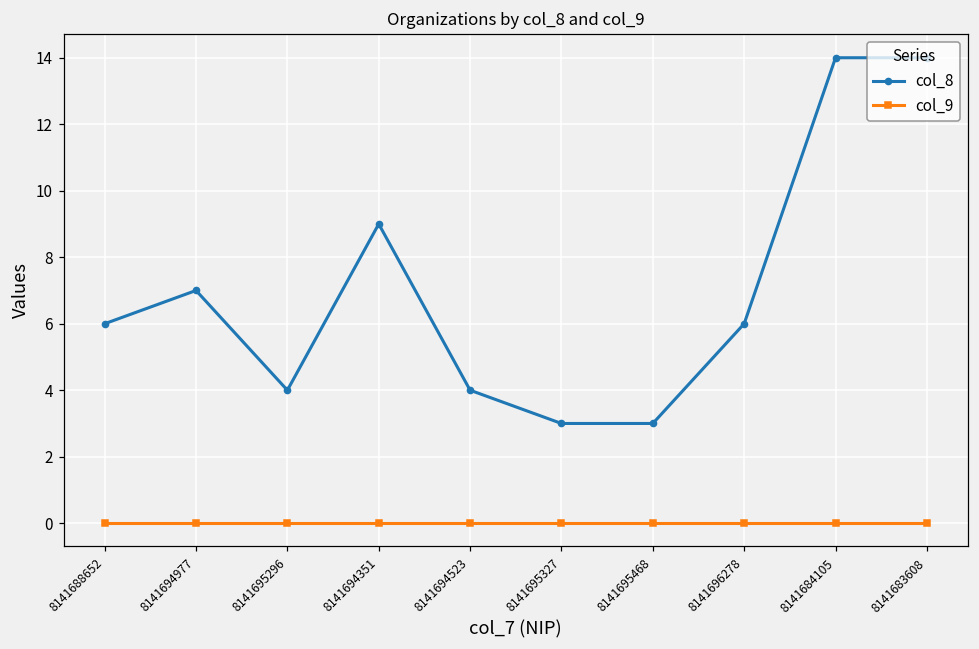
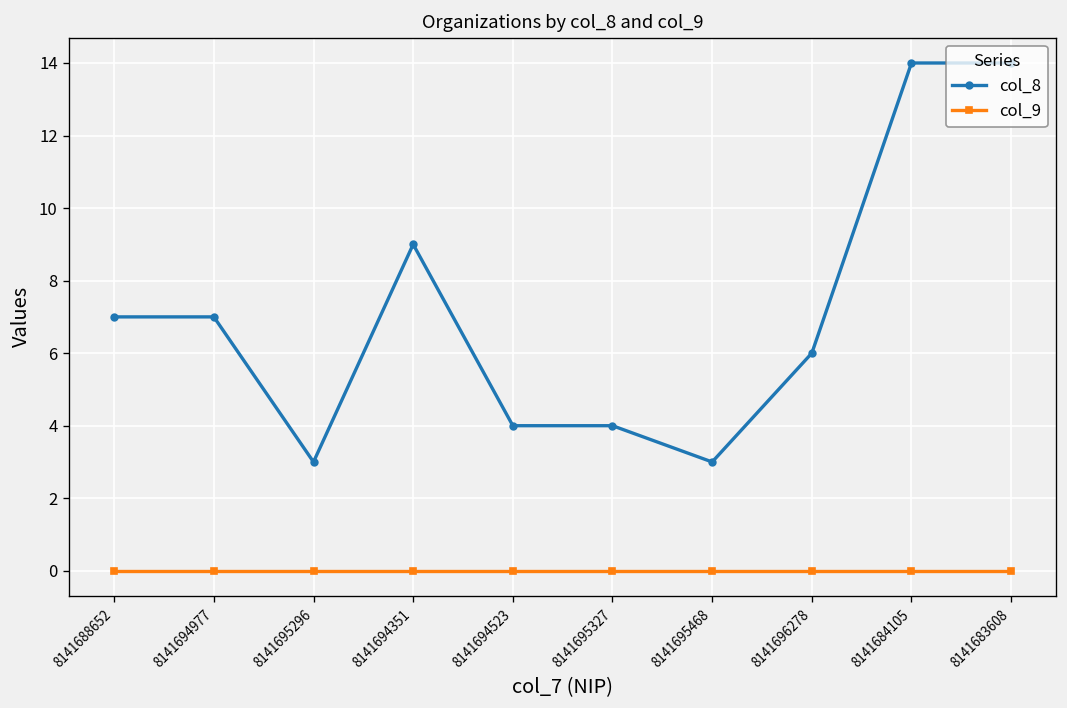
col_8, 8141688652: 6 -> 7
col_8, 8141695296: 4 -> 3
col_8, 8141695327: 3 -> 4
